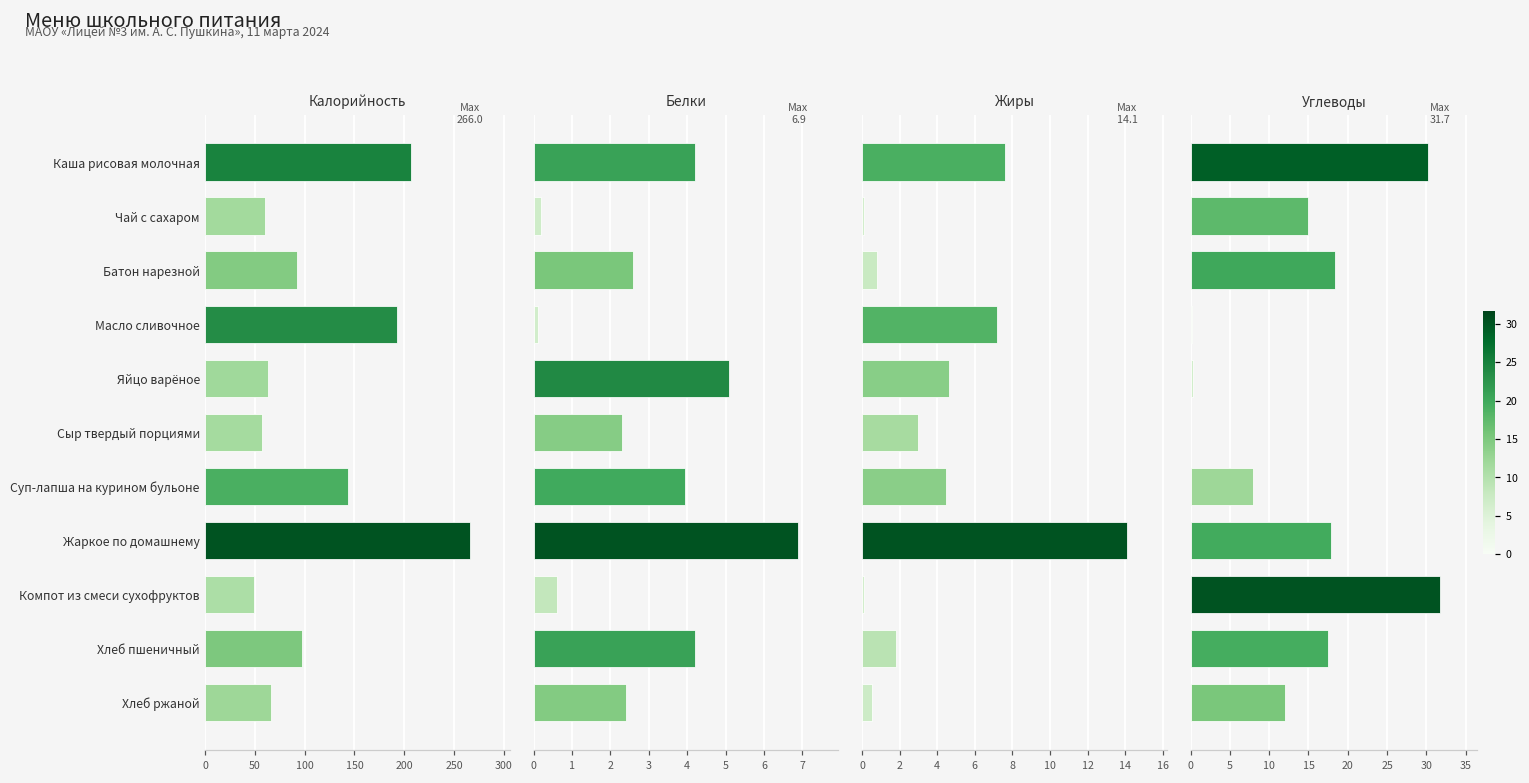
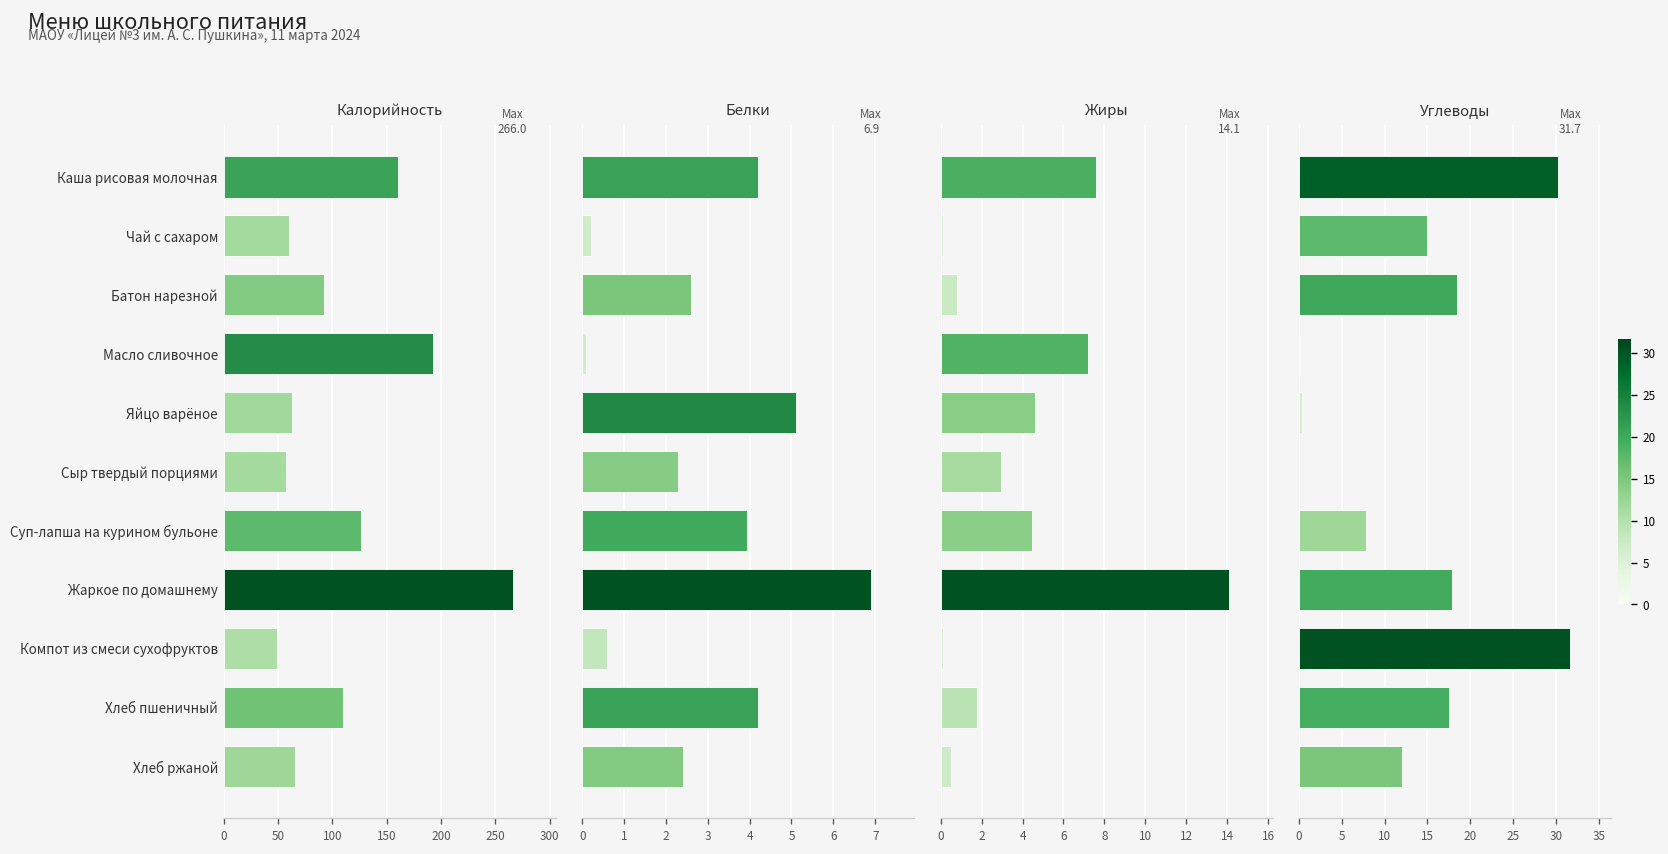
Калорийность, Каша рисовая молочная: 210 -> 160
Калорийность, Суп-лапша на курином бульоне: 140 -> 130
Калорийность, Хлеб пшеничный: 100 -> 110
